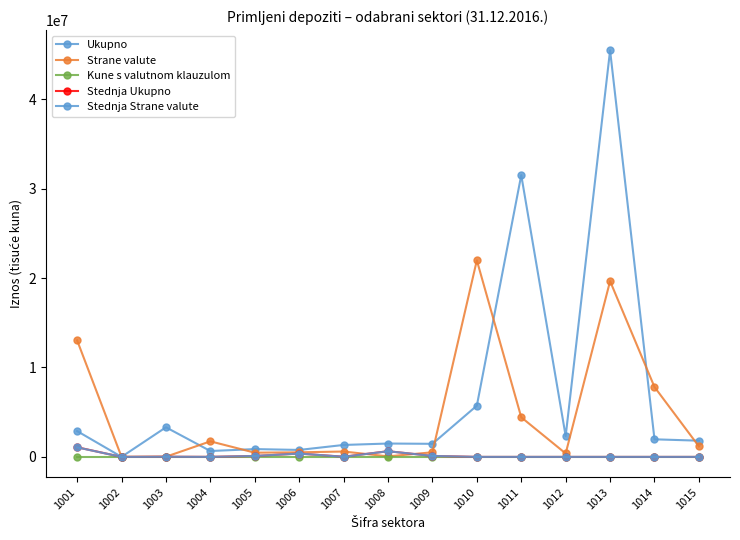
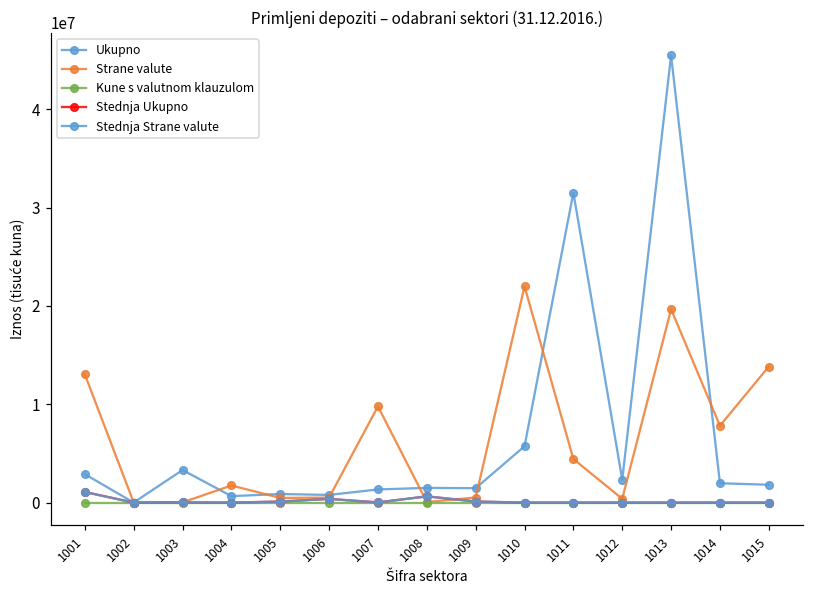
Strane valute, 1007: 1000000 -> 10000000
Strane valute, 1015: 1000000 -> 14000000
